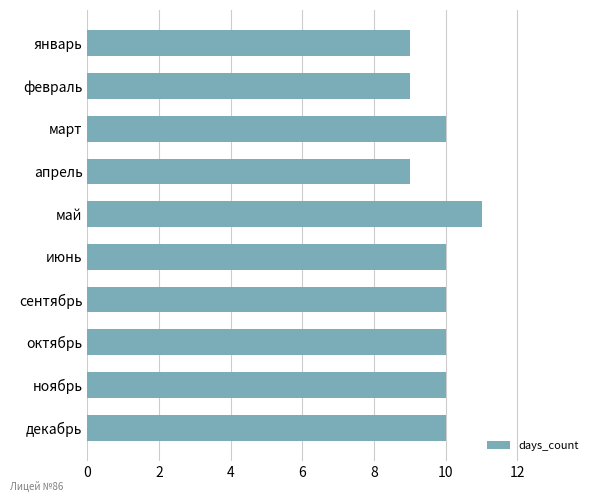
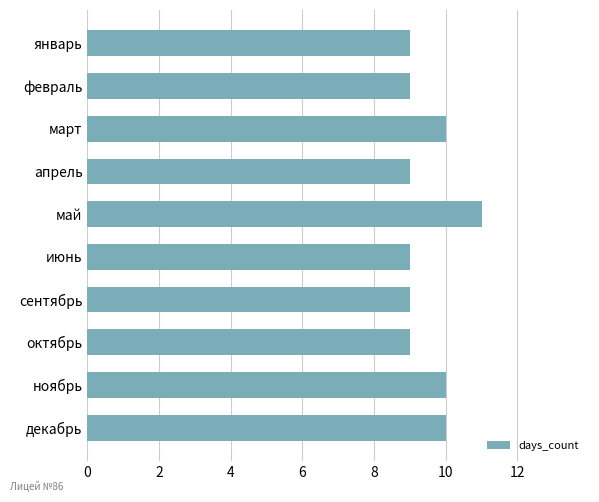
июнь: 10 -> 9
сентябрь: 10 -> 9
октябрь: 10 -> 9
